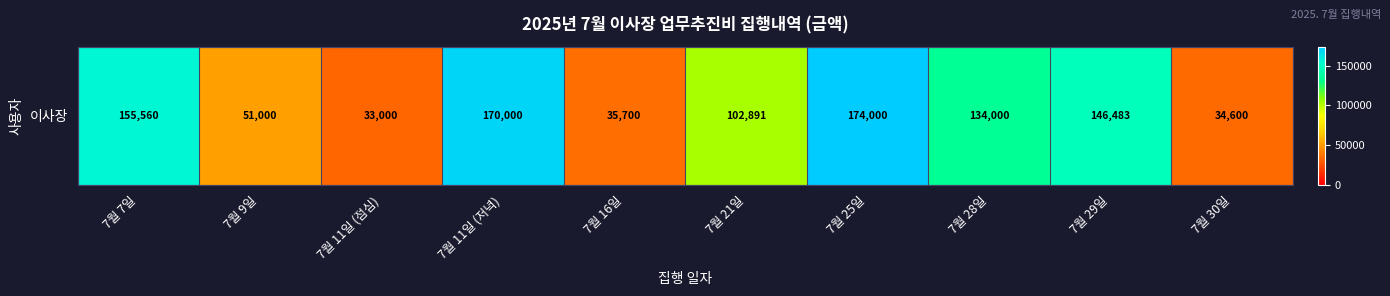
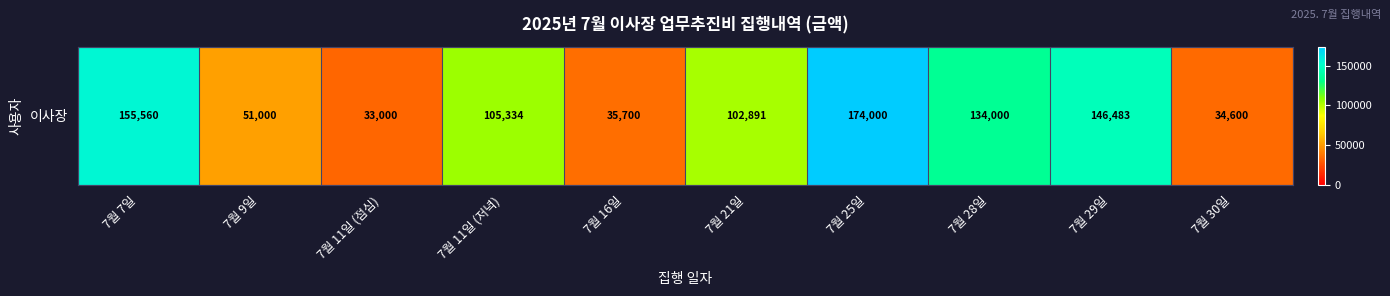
이사장, 7월 11일 (저녁): 170,000 -> 105,334
